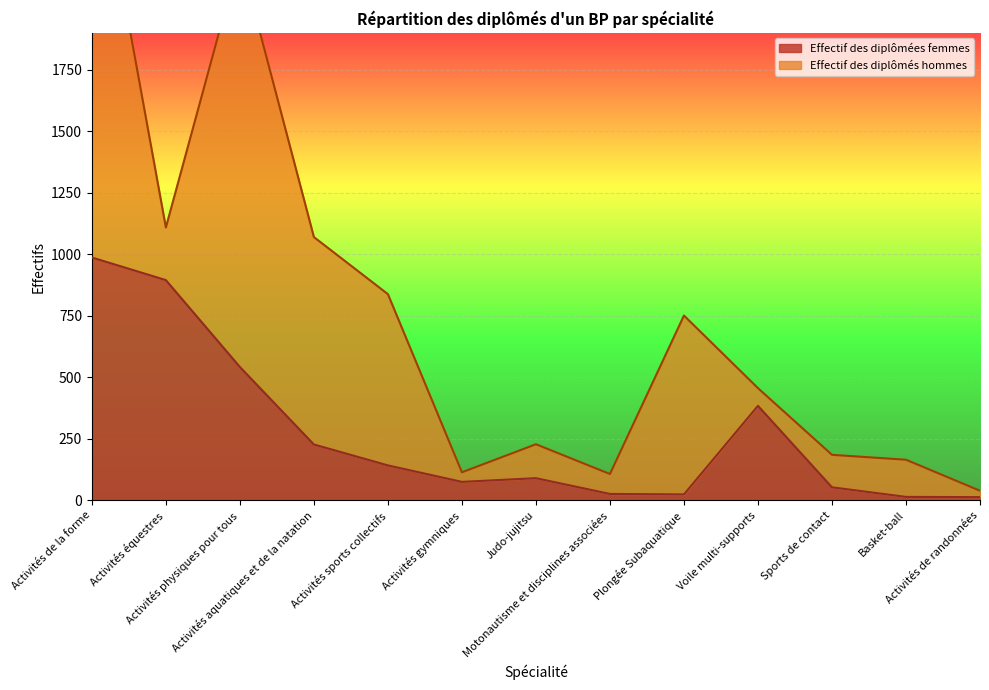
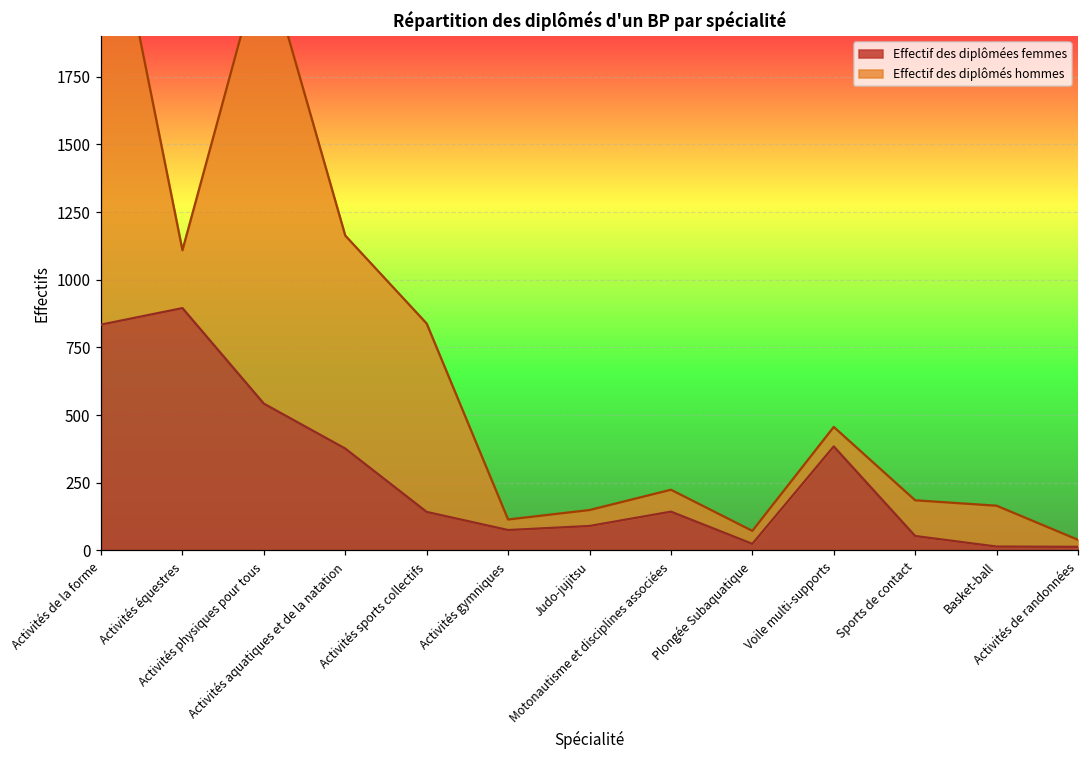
Effectif des diplômées femmes, Activités de la forme: 990 -> 830
Effectif des diplômées femmes, Activités aquatiques et de la natation: 230 -> 380
Effectif des diplômés hommes, Activités aquatiques et de la natation: 840 -> 790
Effectif des diplômés hommes, Judo-jujitsu: 140 -> 60
Effectif des diplômées femmes, Motonautisme et disciplines associées: 30 -> 140
Effectif des diplômés hommes, Plongée Subaquatique: 730 -> 50
